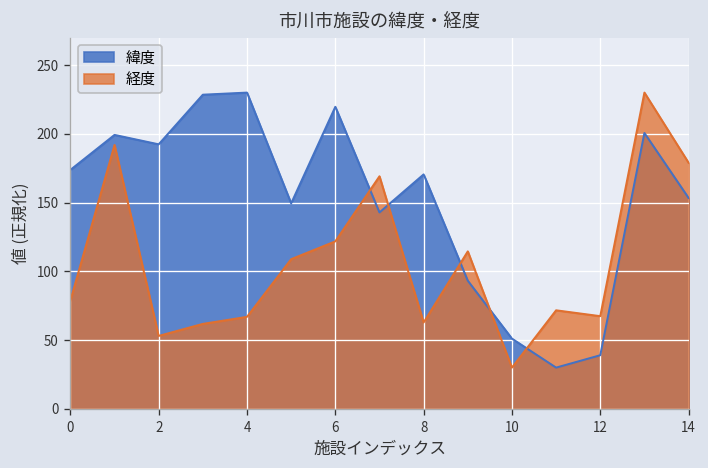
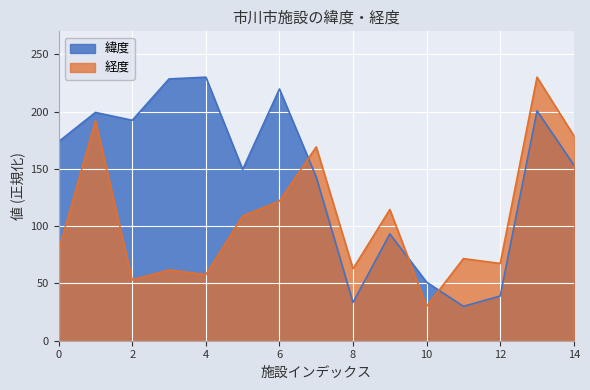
経度, 4: 67 -> 58
緯度, 8: 171 -> 33
